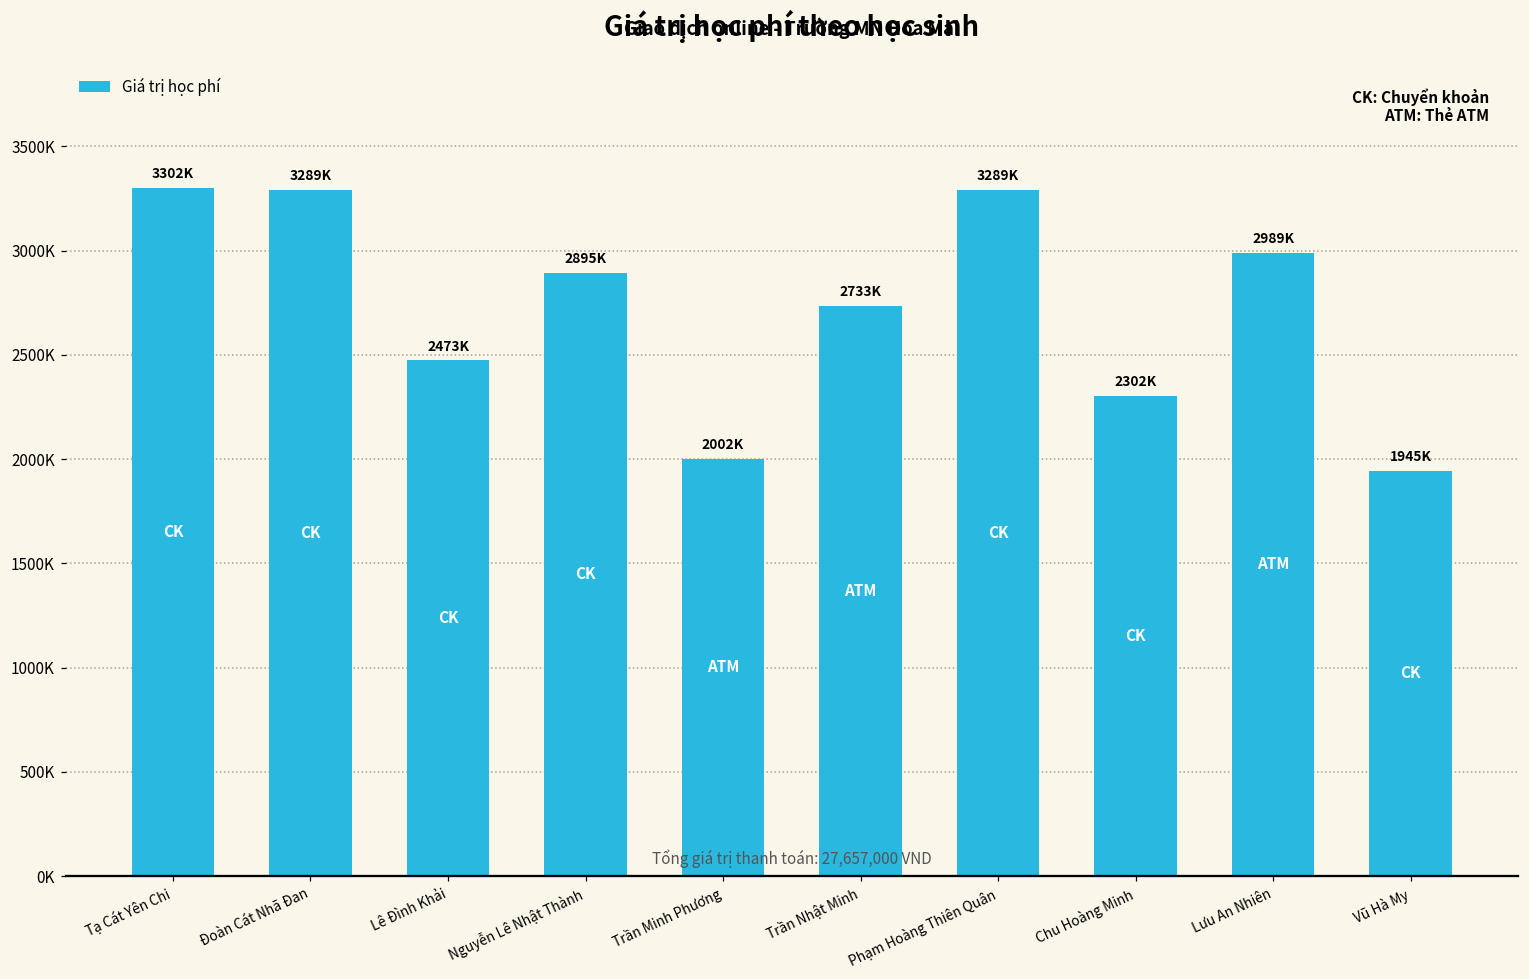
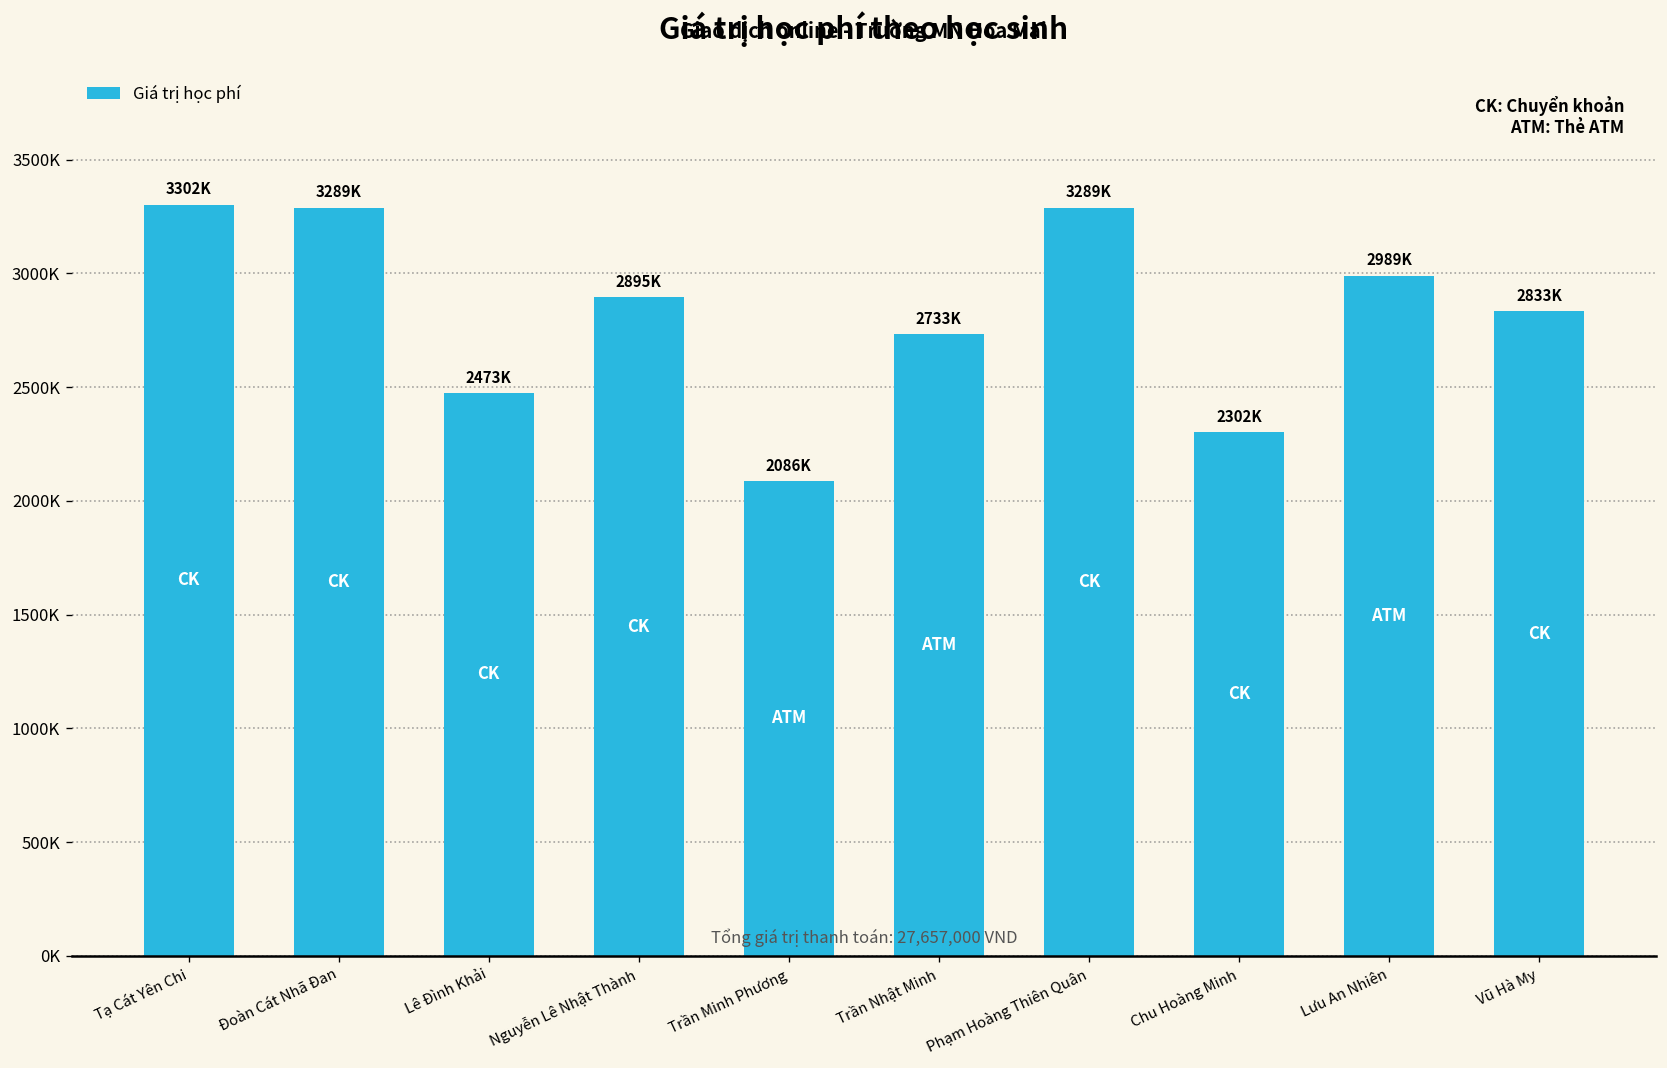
Trần Minh Phương: 2002K -> 2086K
Vũ Hà My: 1945K -> 2833K
